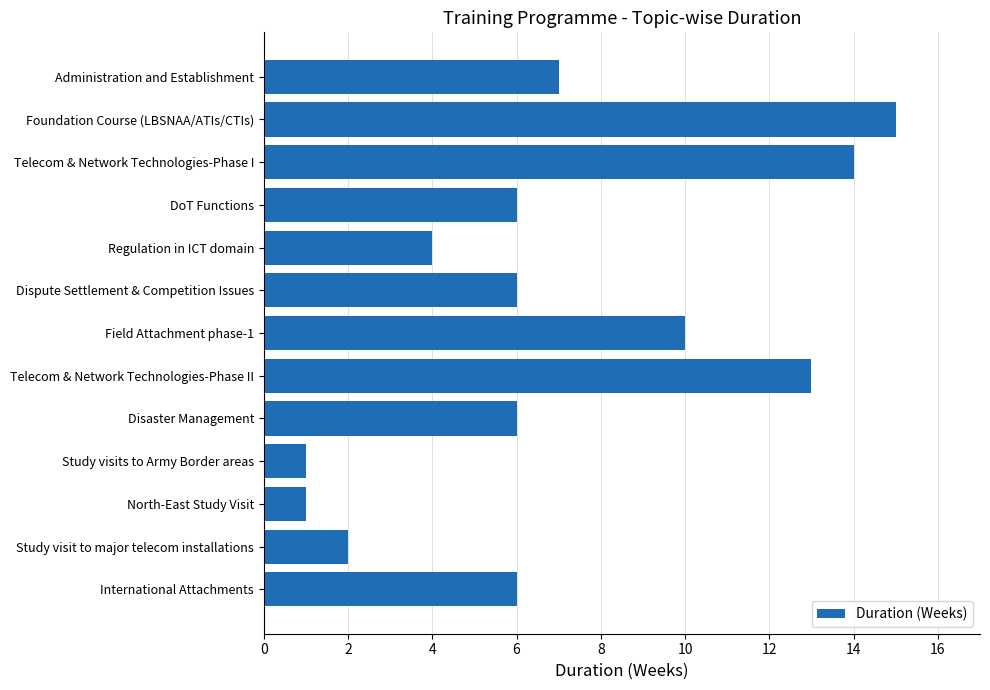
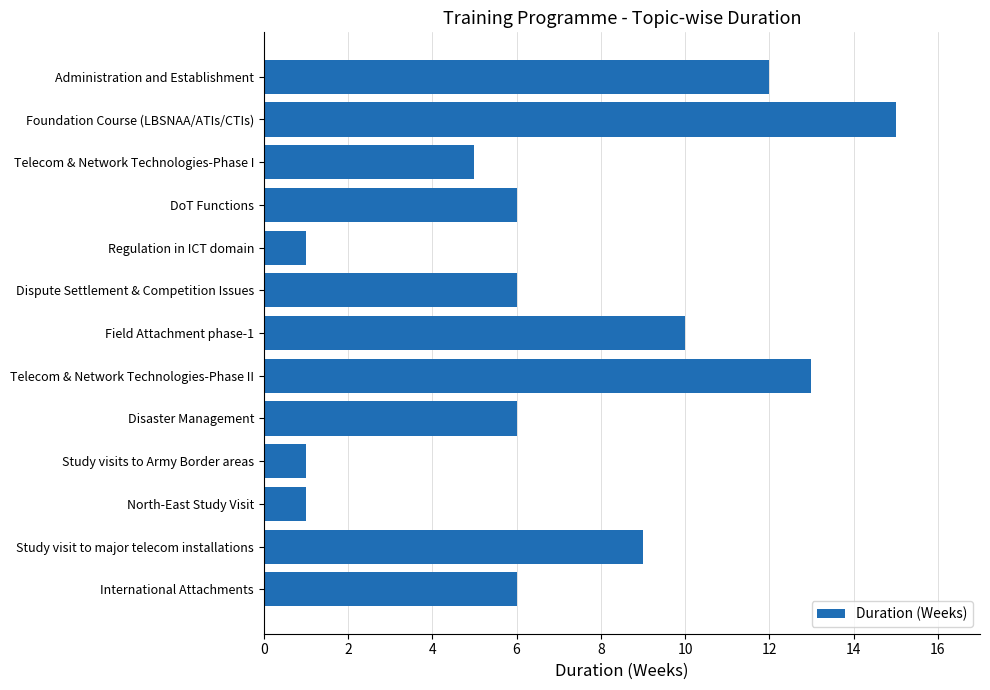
Administration and Establishment: 7 -> 12
Telecom & Network Technologies-Phase I: 14 -> 5
Regulation in ICT domain: 4 -> 1
Study visit to major telecom installations: 2 -> 9
